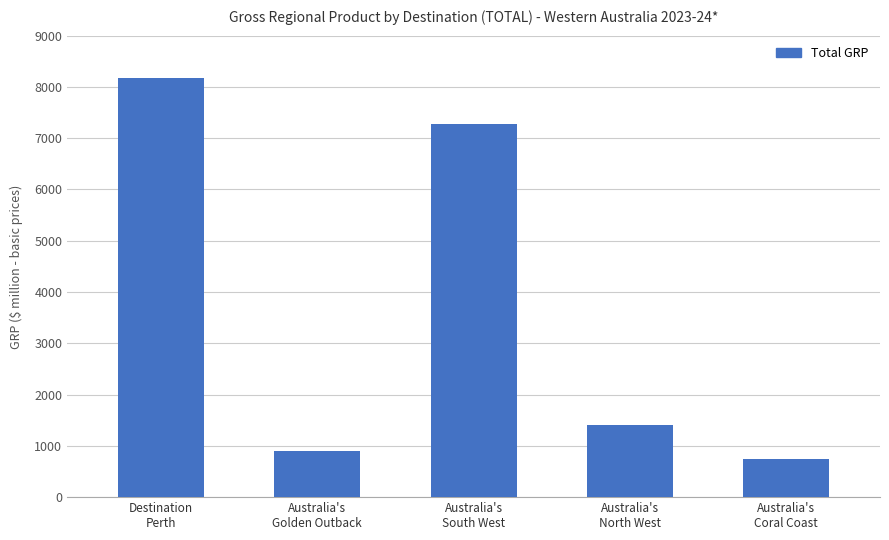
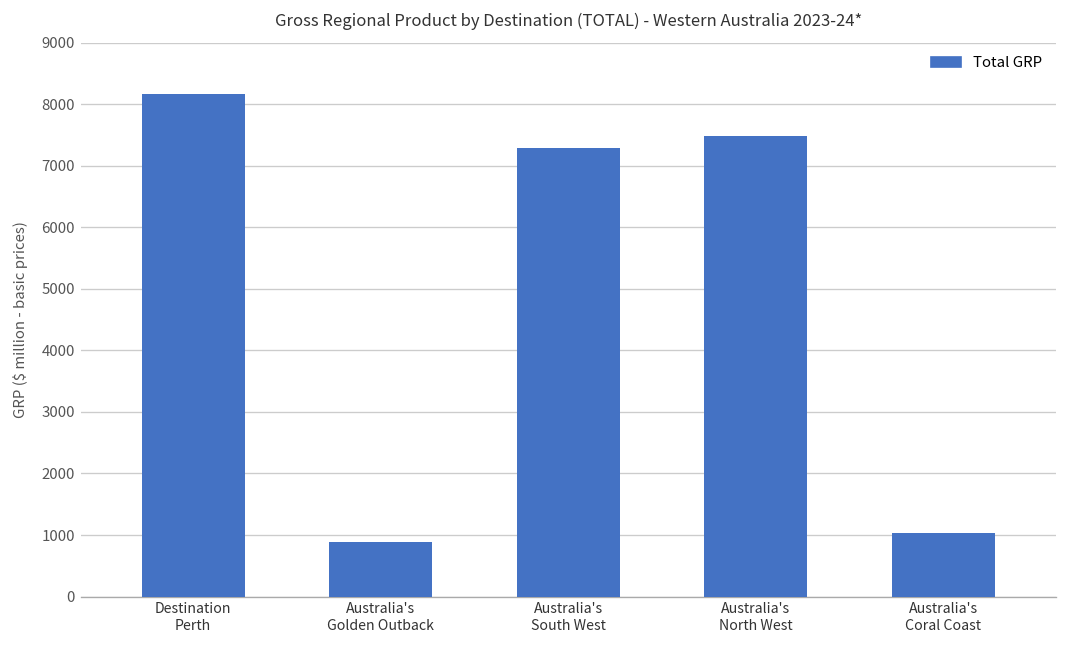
Australia's North West: 1400 -> 7500
Australia's Coral Coast: 700 -> 1000
